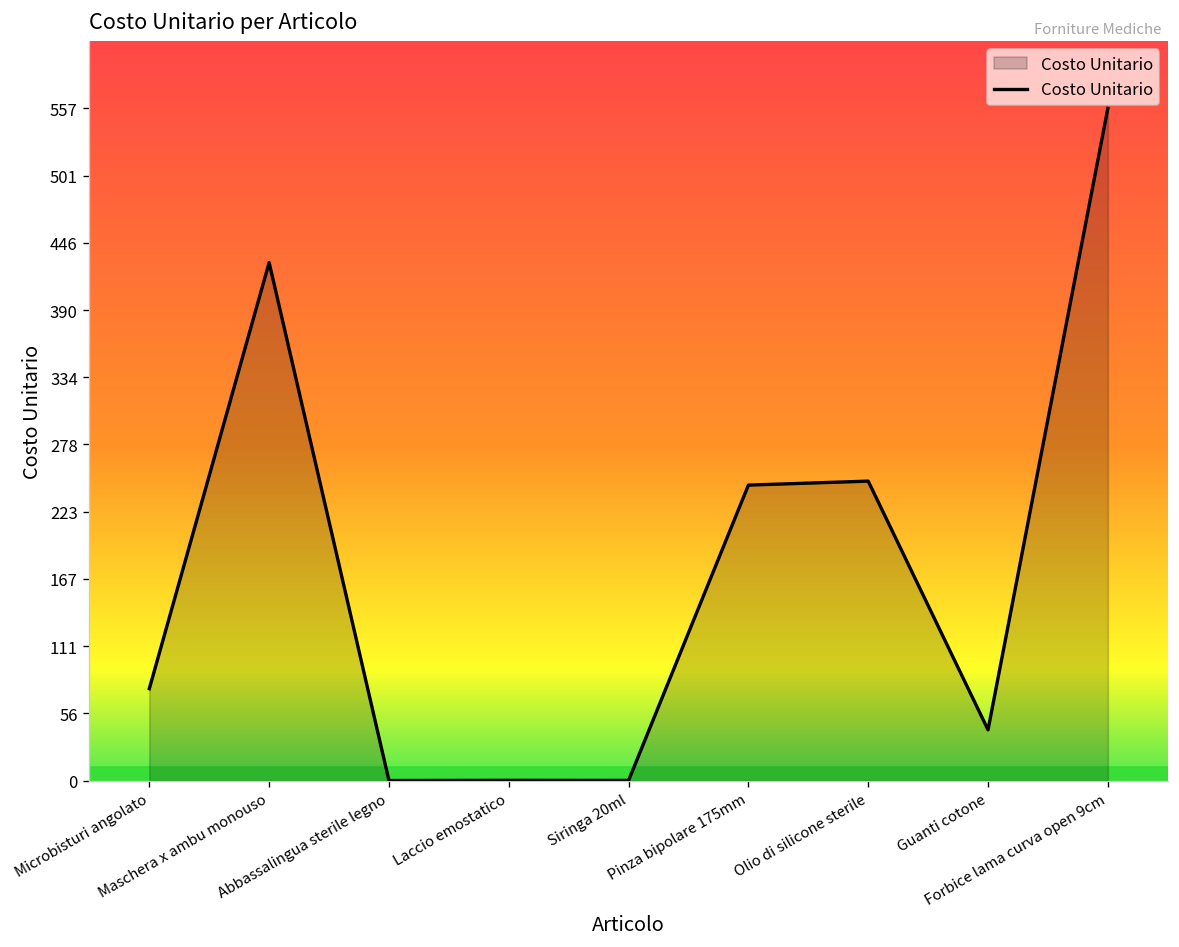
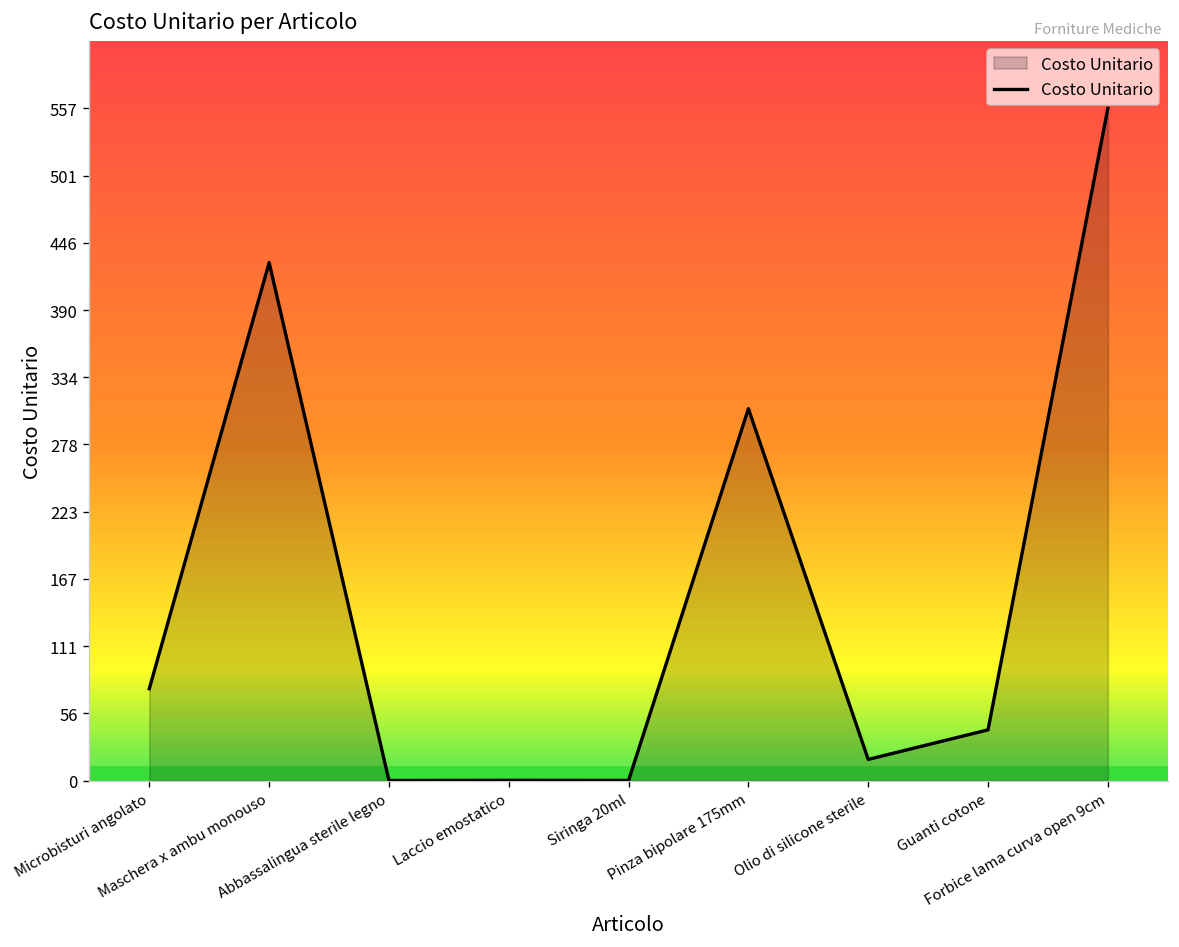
Pinza bipolare 175mm: 245 -> 308
Olio di silicone sterile: 248 -> 18
